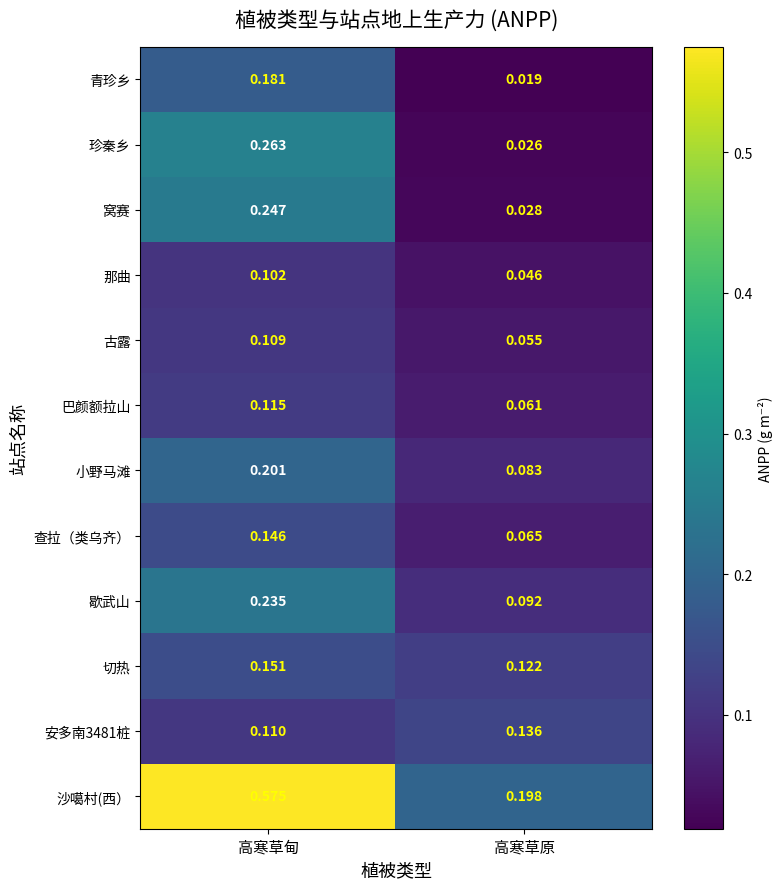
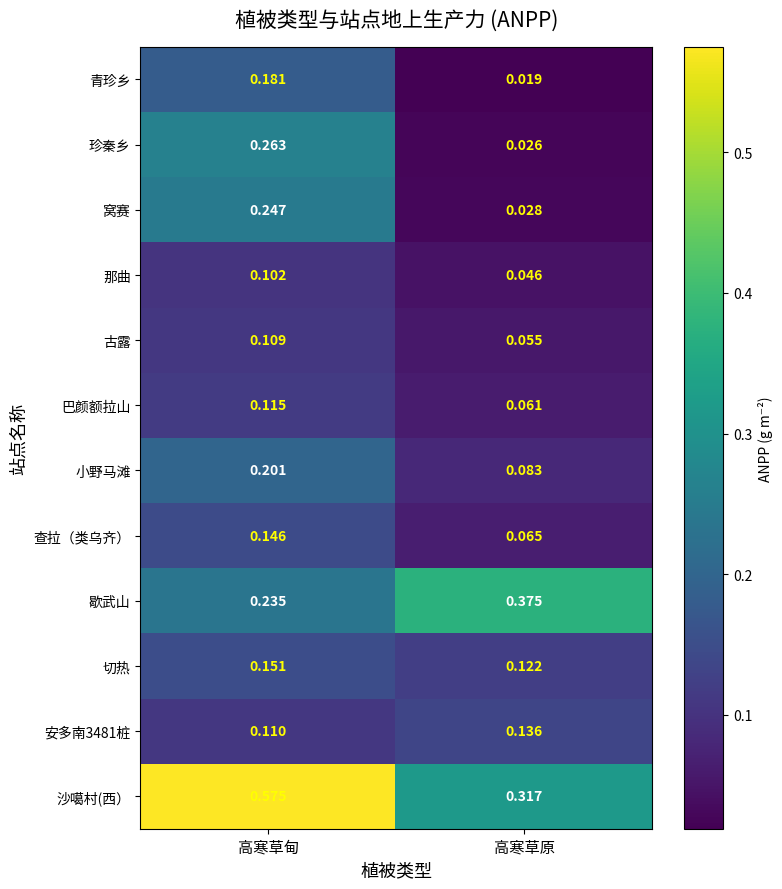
歇武山, 高寒草原: 0.092 -> 0.375
沙噶村(西）, 高寒草原: 0.198 -> 0.317
